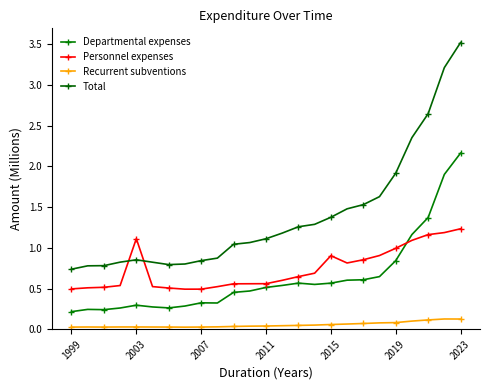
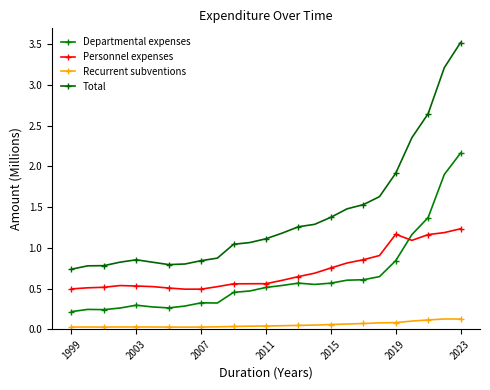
Personnel expenses, 2003: 1.1 -> 0.5
Personnel expenses, 2015: 0.9 -> 0.8
Personnel expenses, 2019: 1.0 -> 1.2
